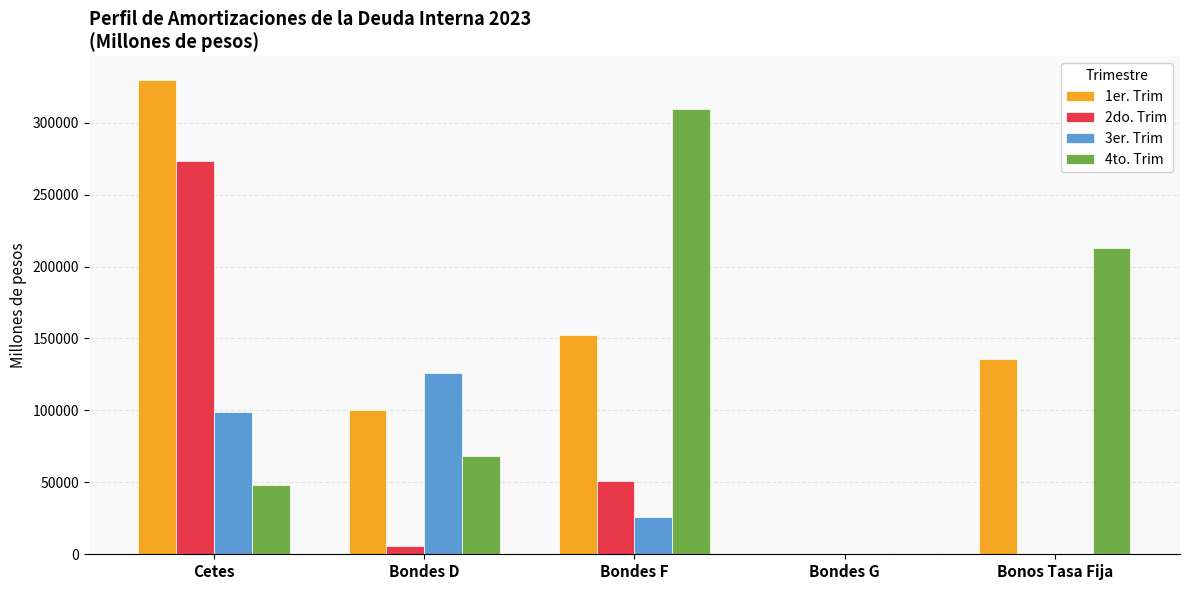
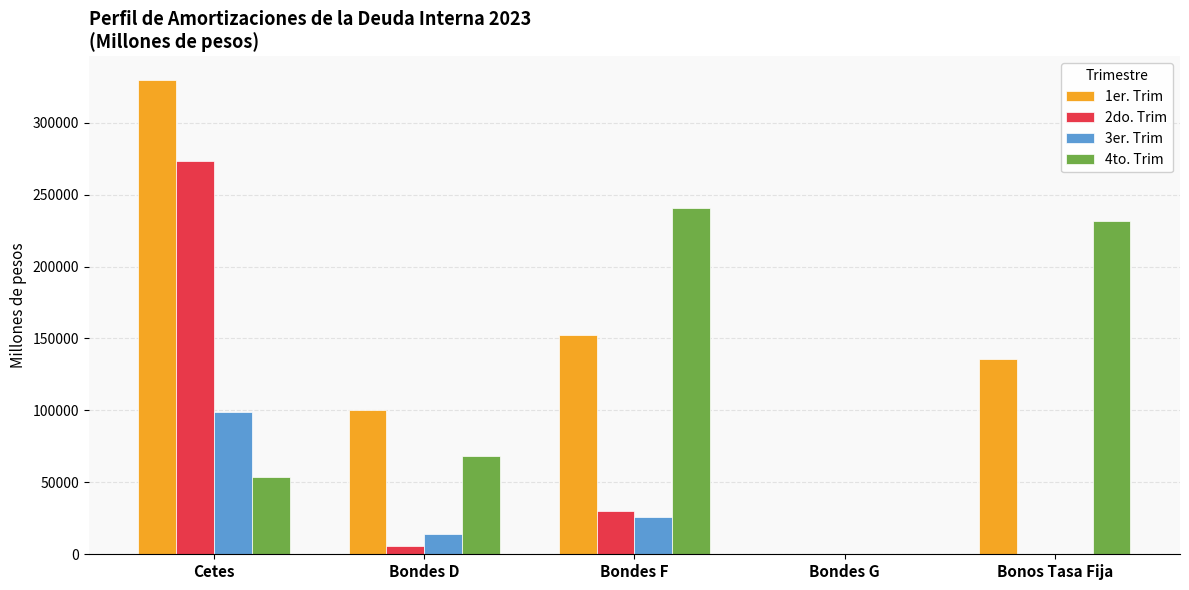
4to. Trim, Cetes: 48000 -> 54000
3er. Trim, Bondes D: 126000 -> 14000
2do. Trim, Bondes F: 51000 -> 30000
4to. Trim, Bondes F: 310000 -> 241000
4to. Trim, Bonos Tasa Fija: 213000 -> 231000
